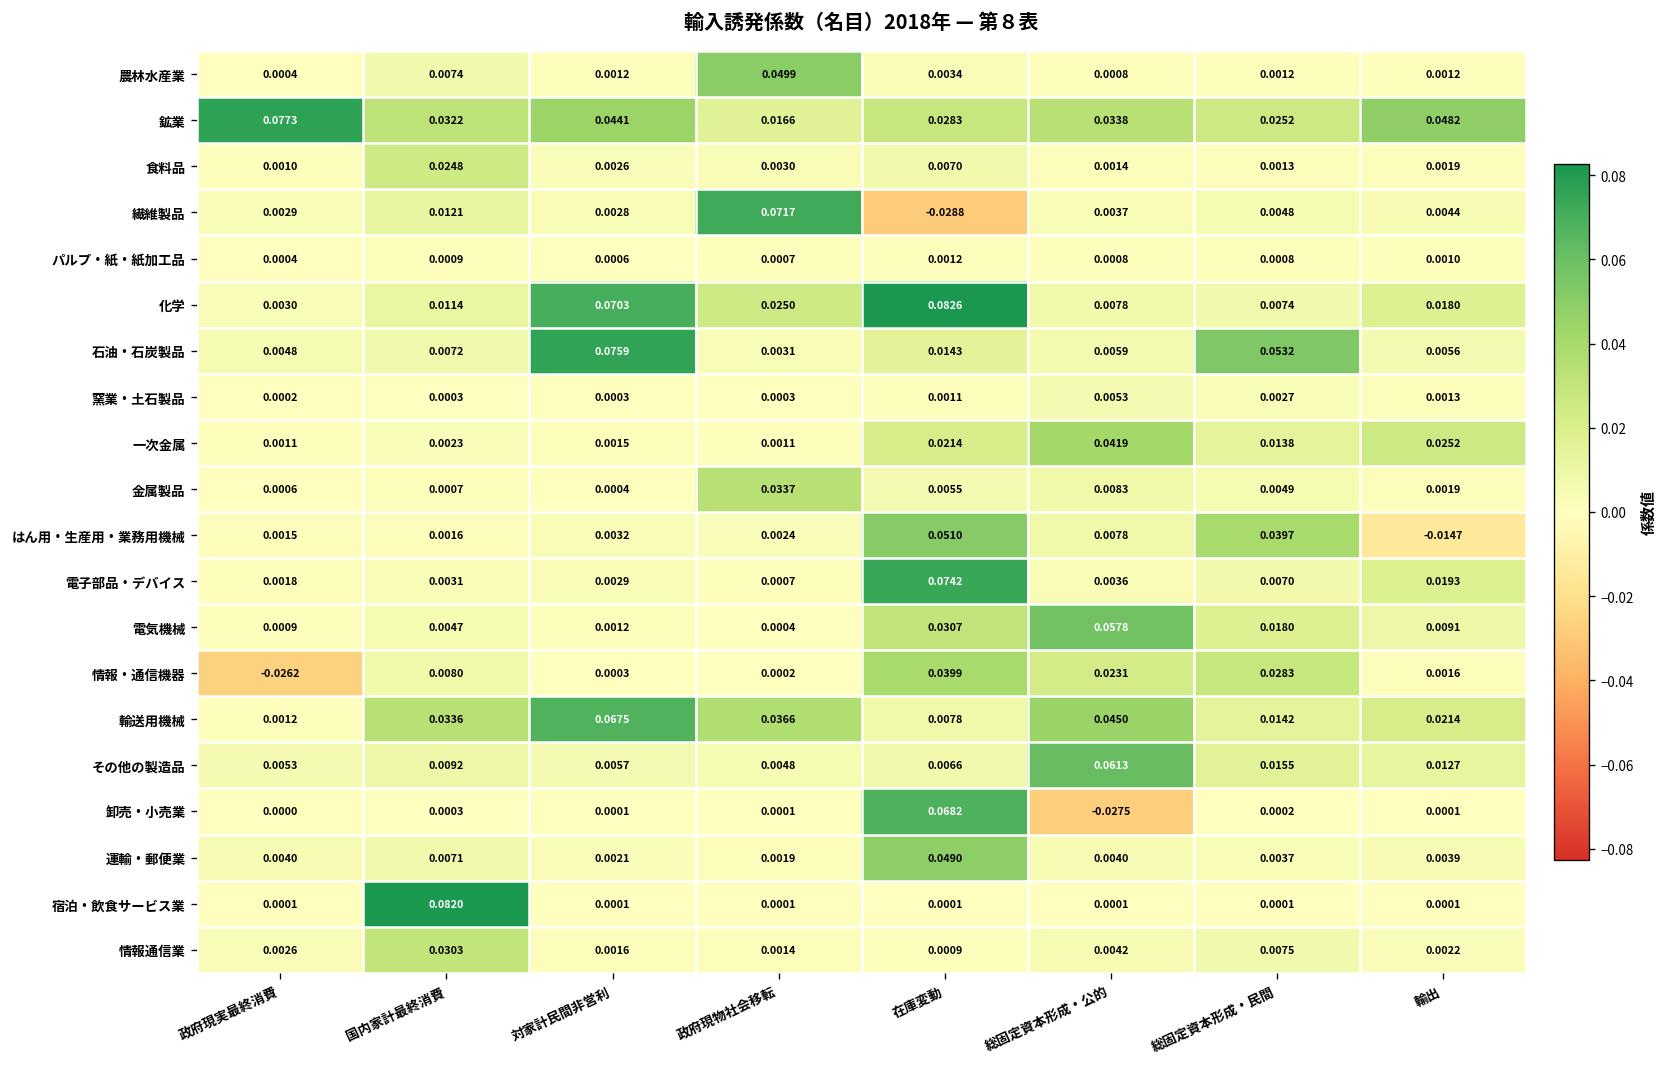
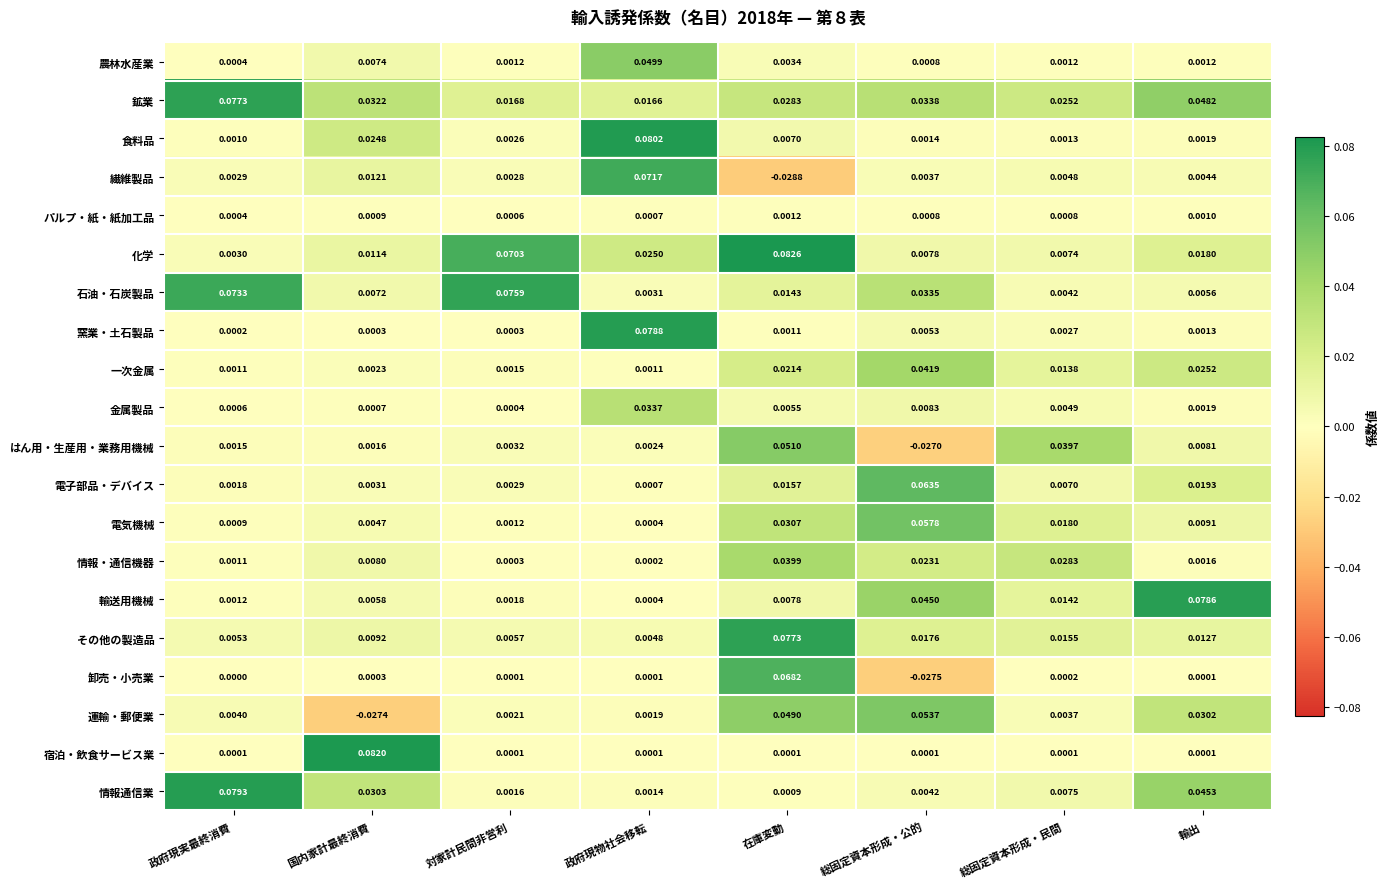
鉱業, 対家計民間非営利: 0.0441 -> 0.0168
食料品, 政府現物社会移転: 0.0030 -> 0.0802
石油・石炭製品, 政府現実最終消費: 0.0048 -> 0.0733
石油・石炭製品, 総固定資本形成・公的: 0.0059 -> 0.0335
石油・石炭製品, 総固定資本形成・民間: 0.0532 -> 0.0042
窯業・土石製品, 政府現物社会移転: 0.0003 -> 0.0788
はん用・生産用・業務用機械, 総固定資本形成・公的: 0.0078 -> -0.0270
はん用・生産用・業務用機械, 輸出: -0.0147 -> 0.0081
電子部品・デバイス, 在庫変動: 0.0742 -> 0.0157
電子部品・デバイス, 総固定資本形成・公的: 0.0036 -> 0.0635
情報・通信機器, 政府現実最終消費: -0.0262 -> 0.0011
輸送用機械, 国内家計最終消費: 0.0336 -> 0.0058
輸送用機械, 対家計民間非営利: 0.0675 -> 0.0018
輸送用機械, 政府現物社会移転: 0.0366 -> 0.0004
輸送用機械, 輸出: 0.0214 -> 0.0786
その他の製造品, 在庫変動: 0.0066 -> 0.0773
その他の製造品, 総固定資本形成・公的: 0.0613 -> 0.0176
運輸・郵便業, 国内家計最終消費: 0.0071 -> -0.0274
運輸・郵便業, 総固定資本形成・公的: 0.0040 -> 0.0537
運輸・郵便業, 輸出: 0.0039 -> 0.0302
情報通信業, 政府現実最終消費: 0.0026 -> 0.0793
情報通信業, 輸出: 0.0022 -> 0.0453
